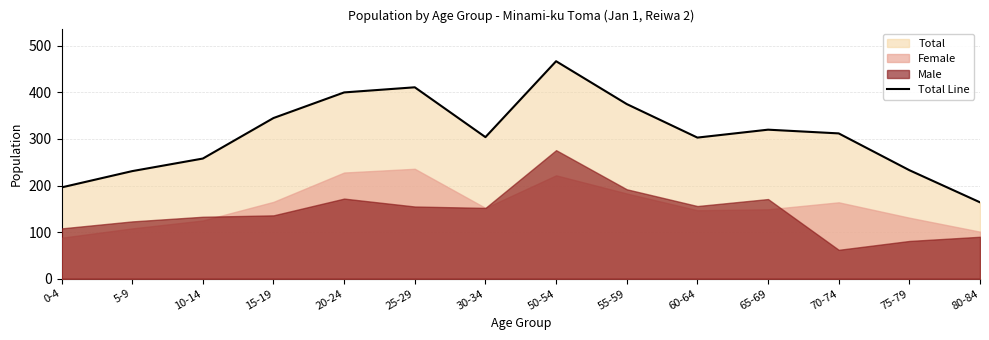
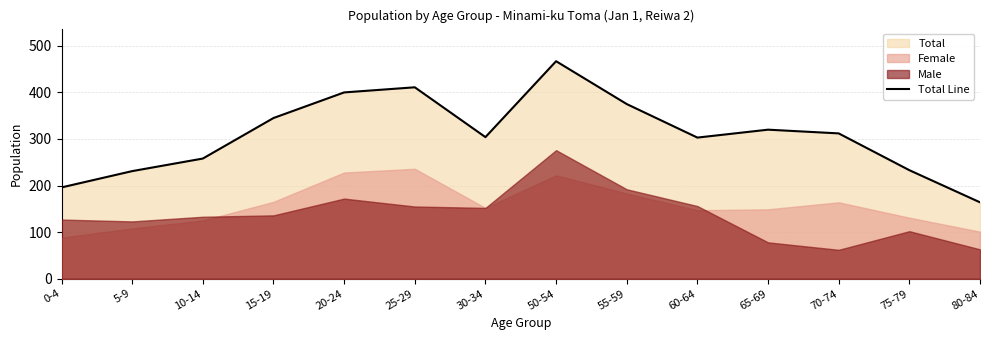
Male, 0-4: 110 -> 130
Male, 65-69: 170 -> 80
Male, 75-79: 80 -> 100
Male, 80-84: 90 -> 60
